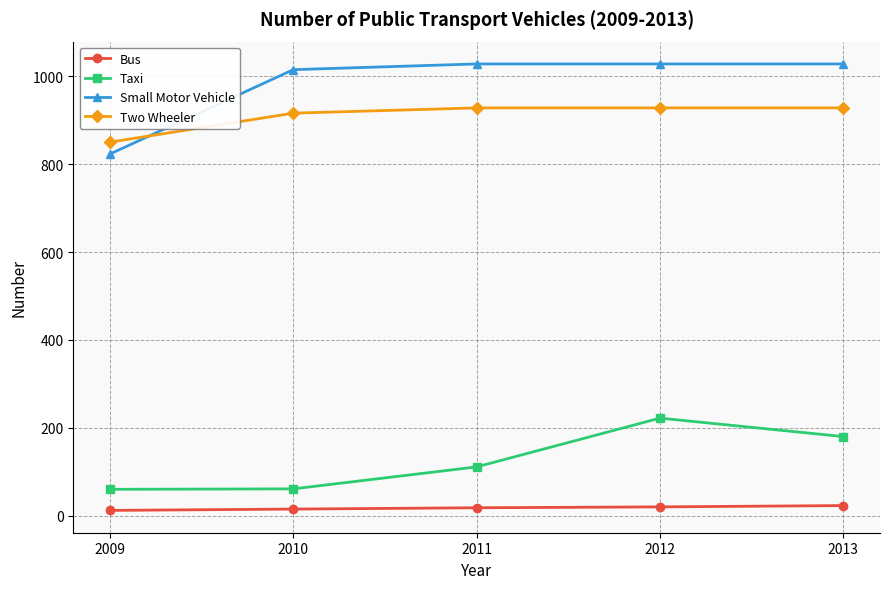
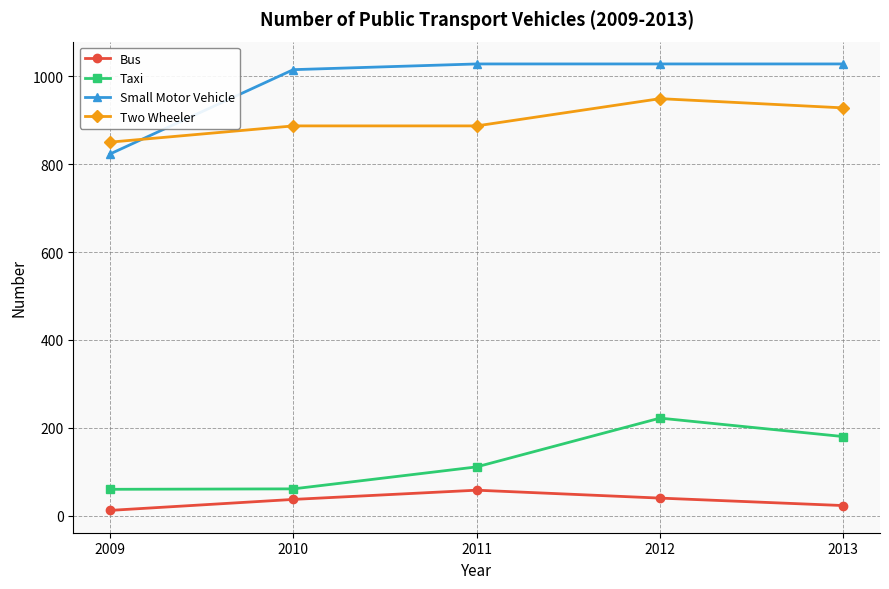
Bus, 2010: 20 -> 40
Two Wheeler, 2010: 920 -> 890
Bus, 2011: 20 -> 60
Two Wheeler, 2011: 930 -> 890
Bus, 2012: 20 -> 40
Two Wheeler, 2012: 930 -> 950
